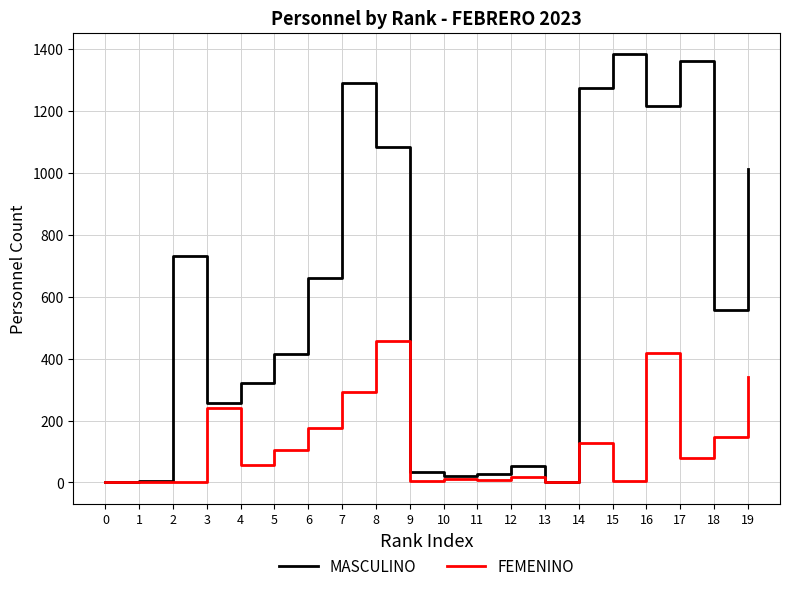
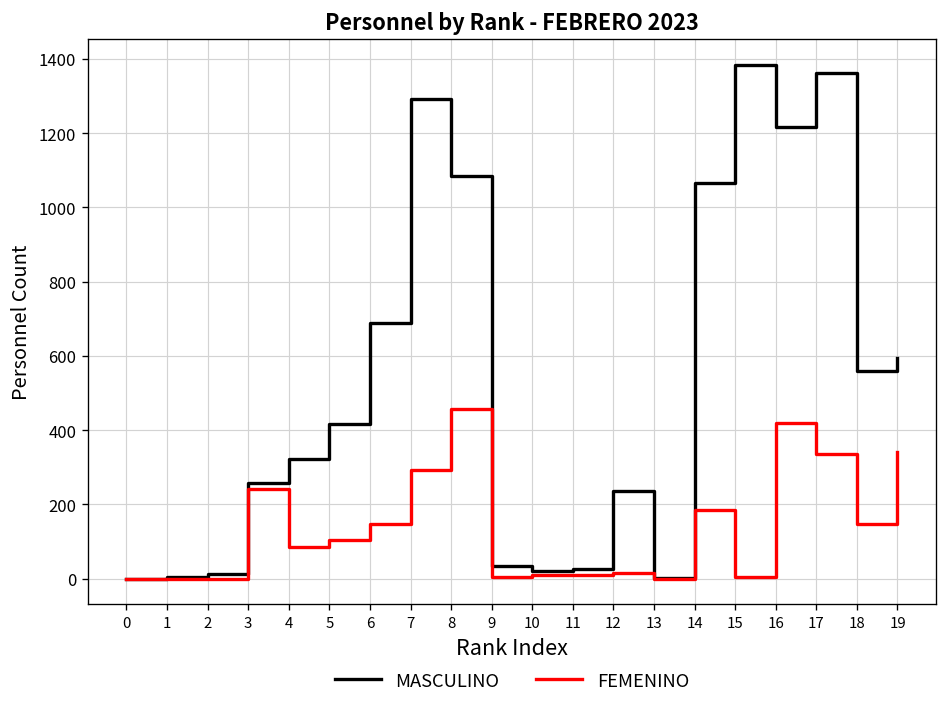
MASCULINO, 2: 730 -> 10
FEMENINO, 4: 60 -> 90
MASCULINO, 6: 660 -> 690
FEMENINO, 6: 180 -> 150
MASCULINO, 12: 50 -> 240
MASCULINO, 14: 1280 -> 1070
FEMENINO, 14: 130 -> 190
FEMENINO, 17: 80 -> 340
MASCULINO, 19: 1010 -> 590
